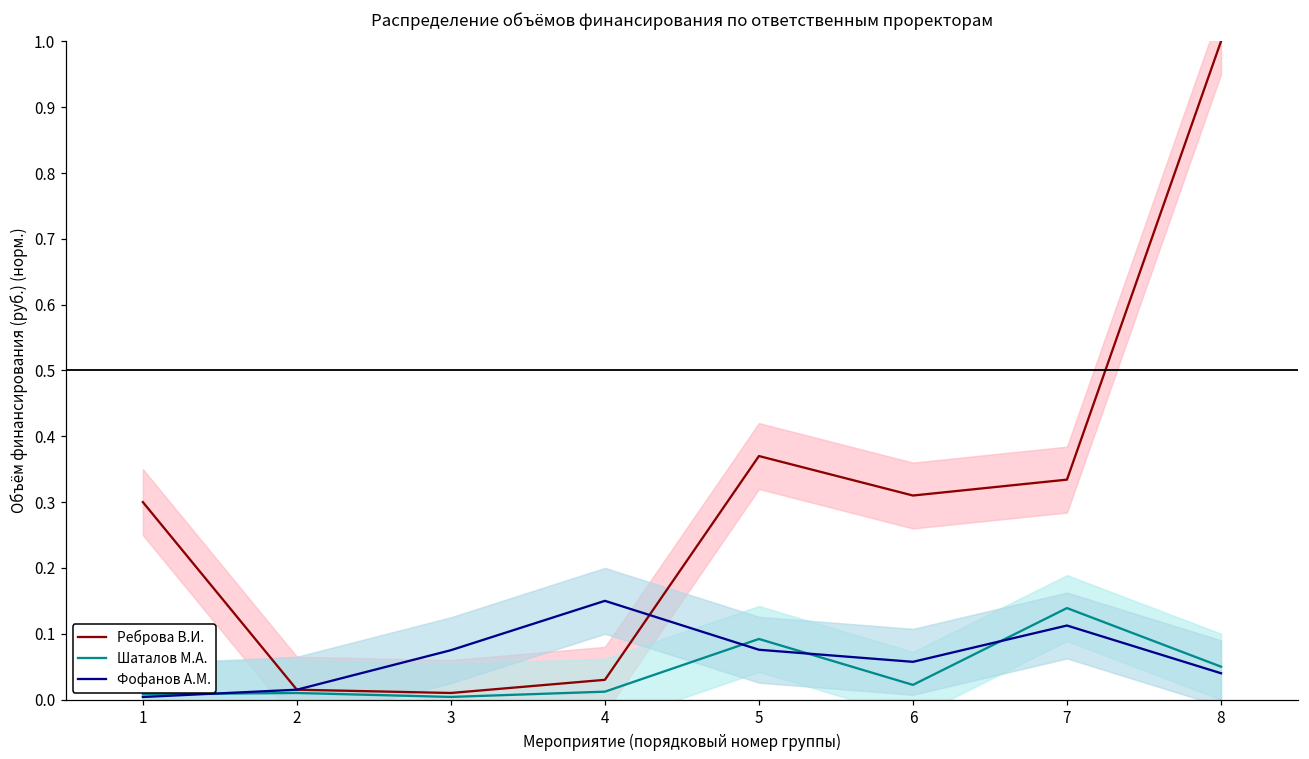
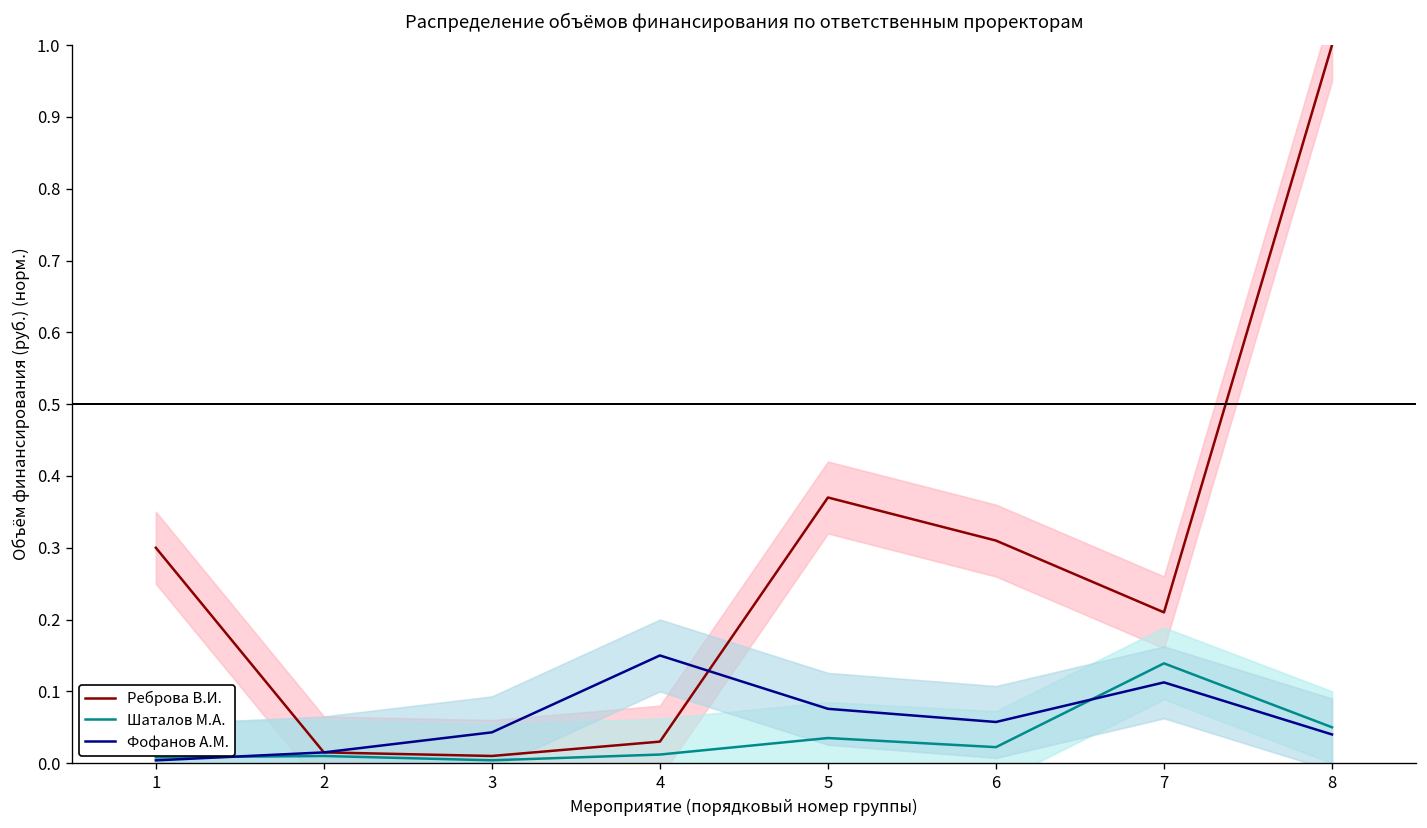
Фофанов А.М., 3: 0.08 -> 0.04
Шаталов М.А., 5: 0.09 -> 0.04
Реброва В.И., 7: 0.33 -> 0.21
